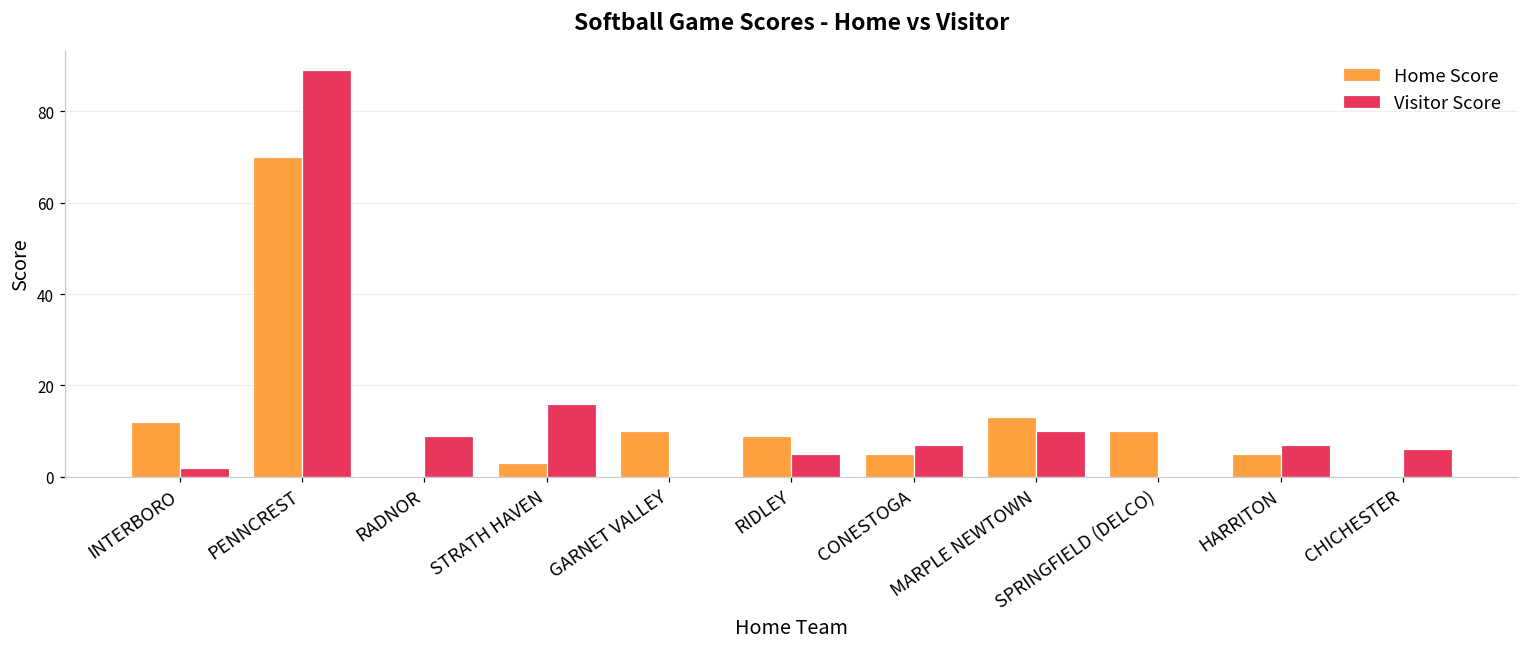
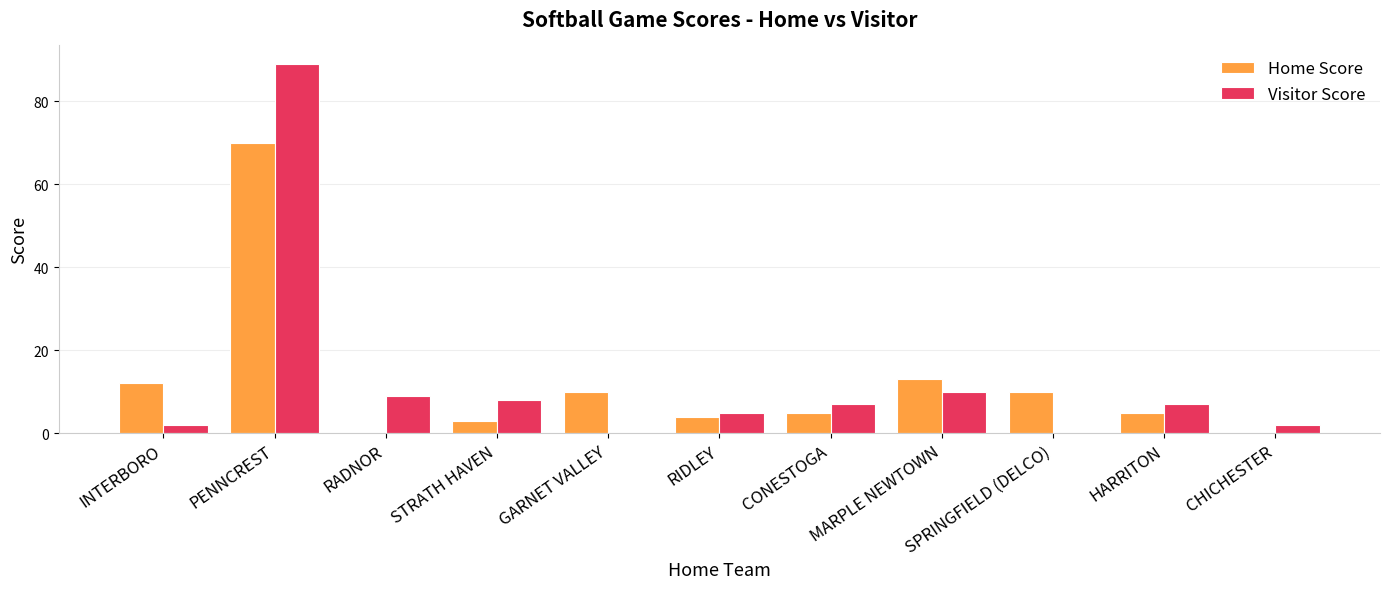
Visitor Score, STRATH HAVEN: 16 -> 8
Home Score, RIDLEY: 9 -> 4
Visitor Score, CHICHESTER: 6 -> 2
